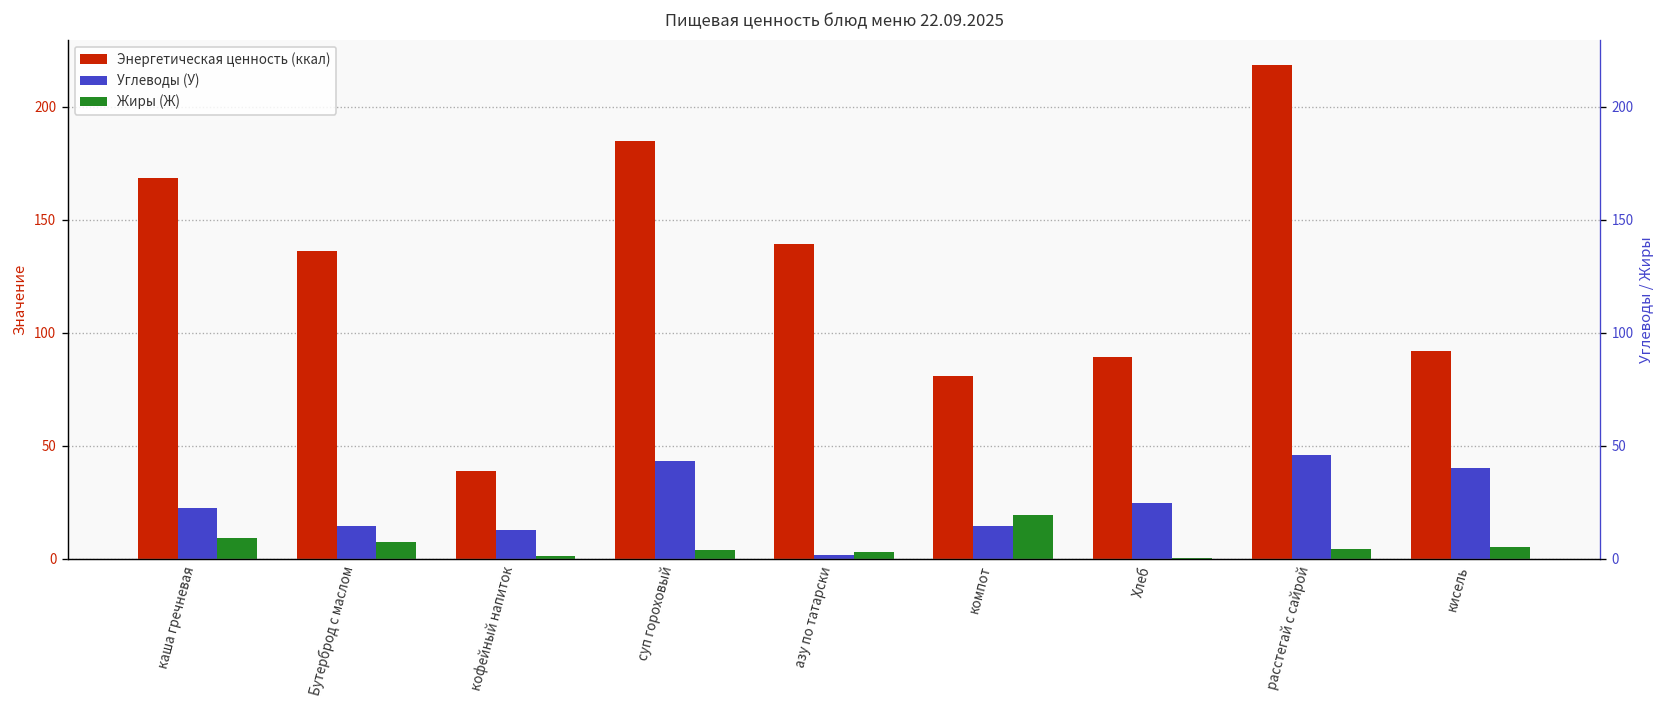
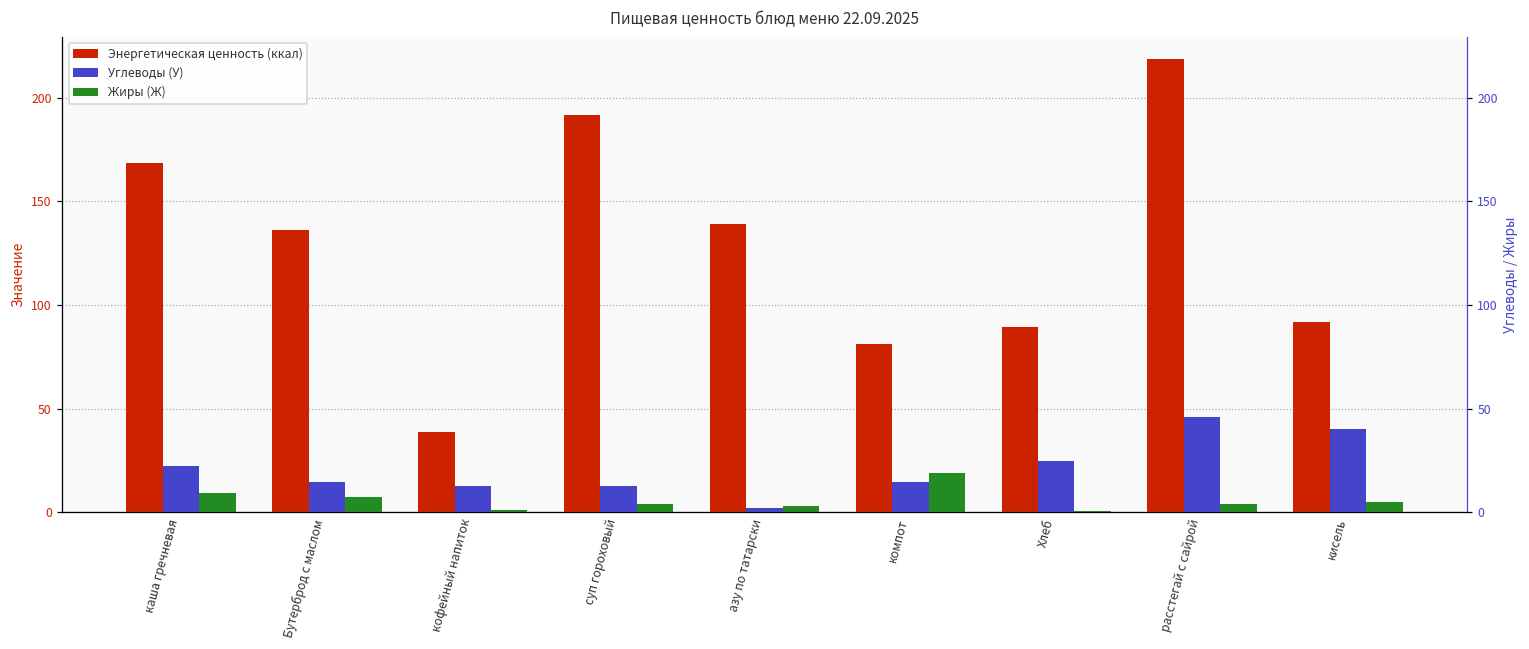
Энергетическая ценность (ккал), суп гороховый: 185 -> 192
Углеводы (У), суп гороховый: 43 -> 13
